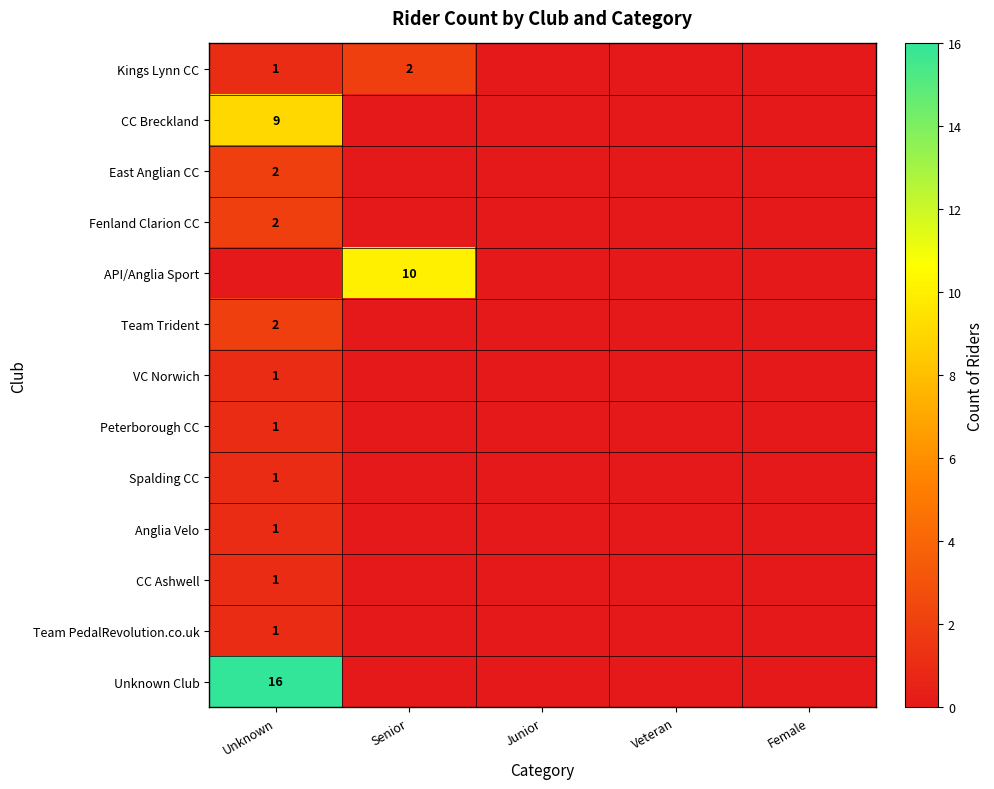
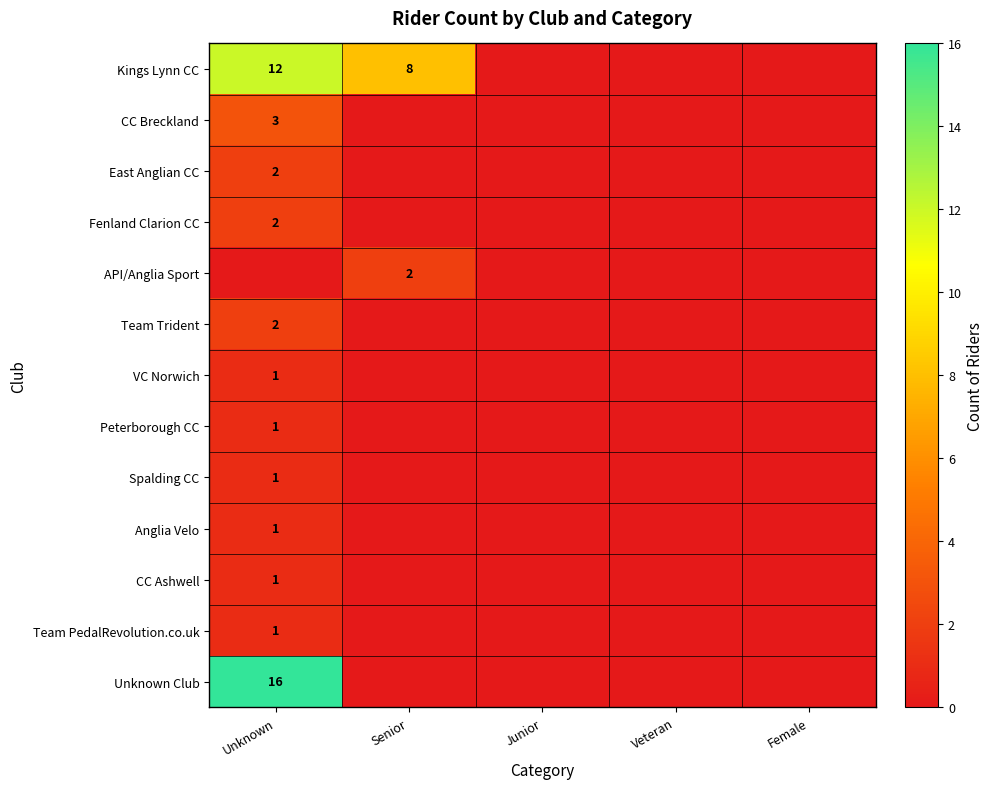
Kings Lynn CC, Unknown: 1 -> 12
Kings Lynn CC, Senior: 2 -> 8
CC Breckland, Unknown: 9 -> 3
API/Anglia Sport, Senior: 10 -> 2
